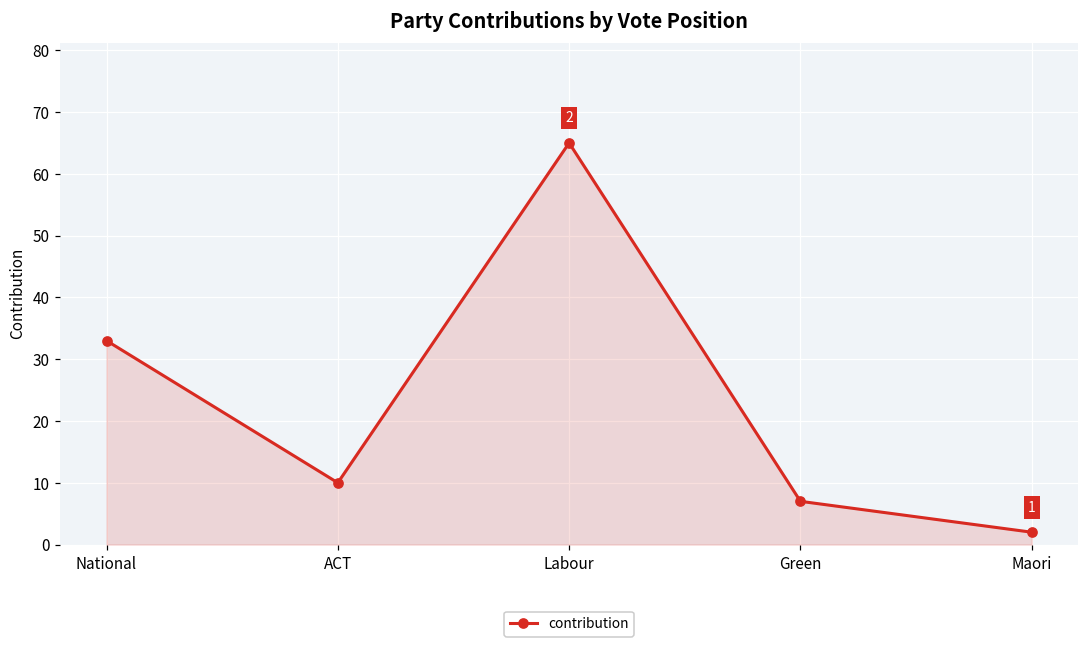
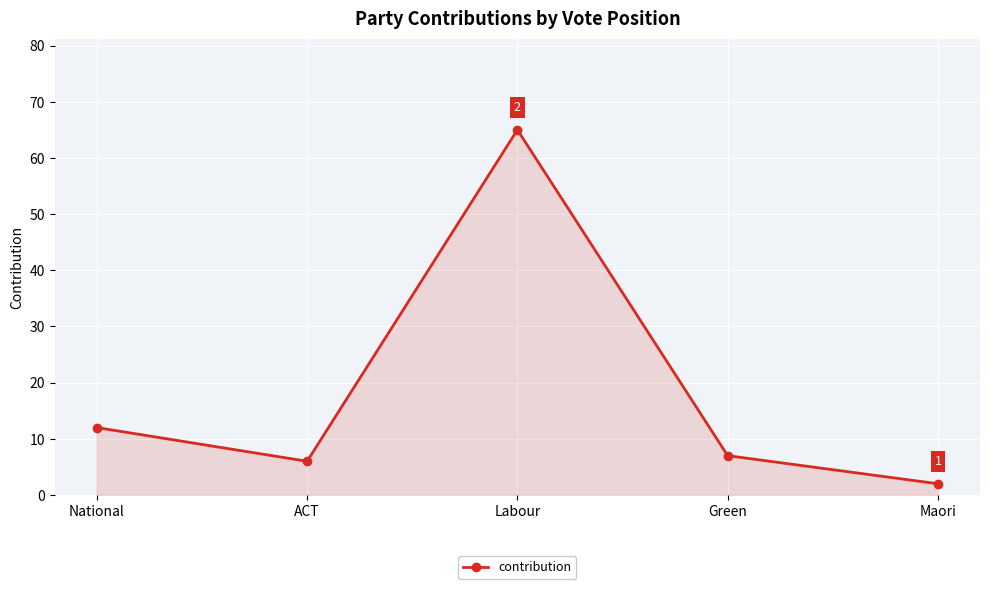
National: 33 -> 12
ACT: 10 -> 6
